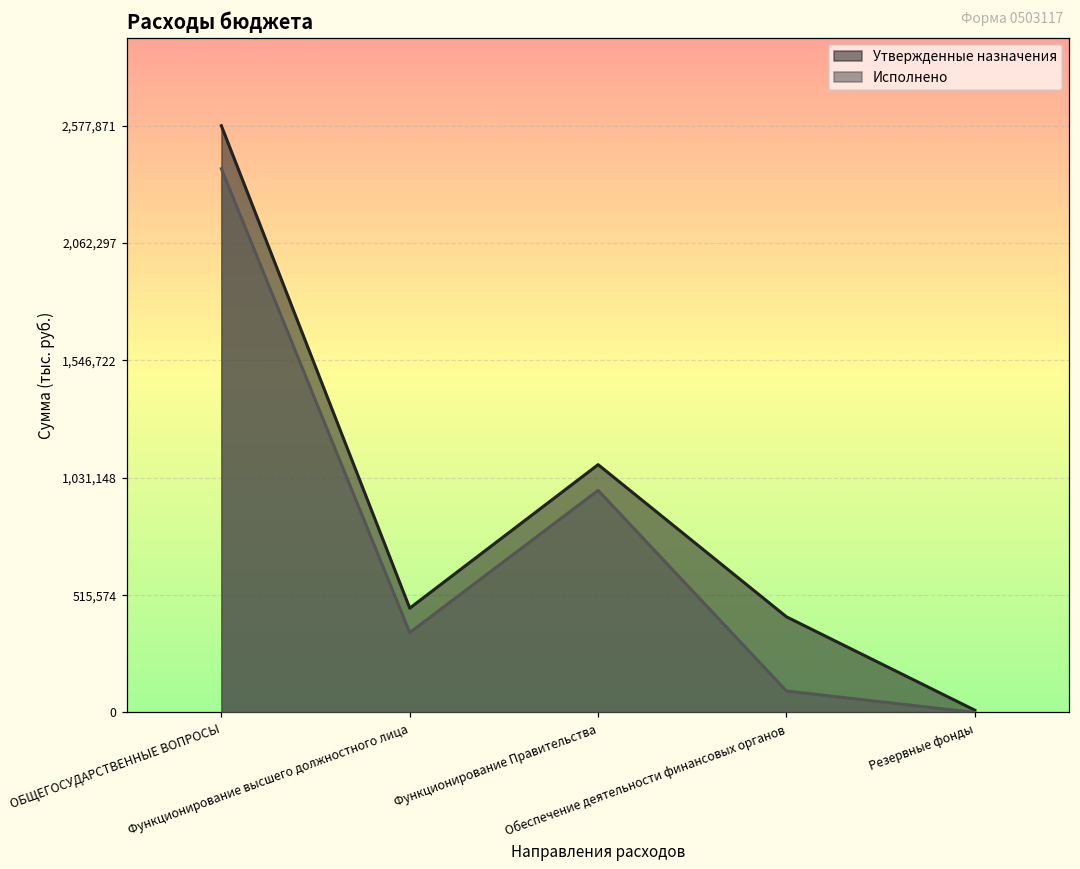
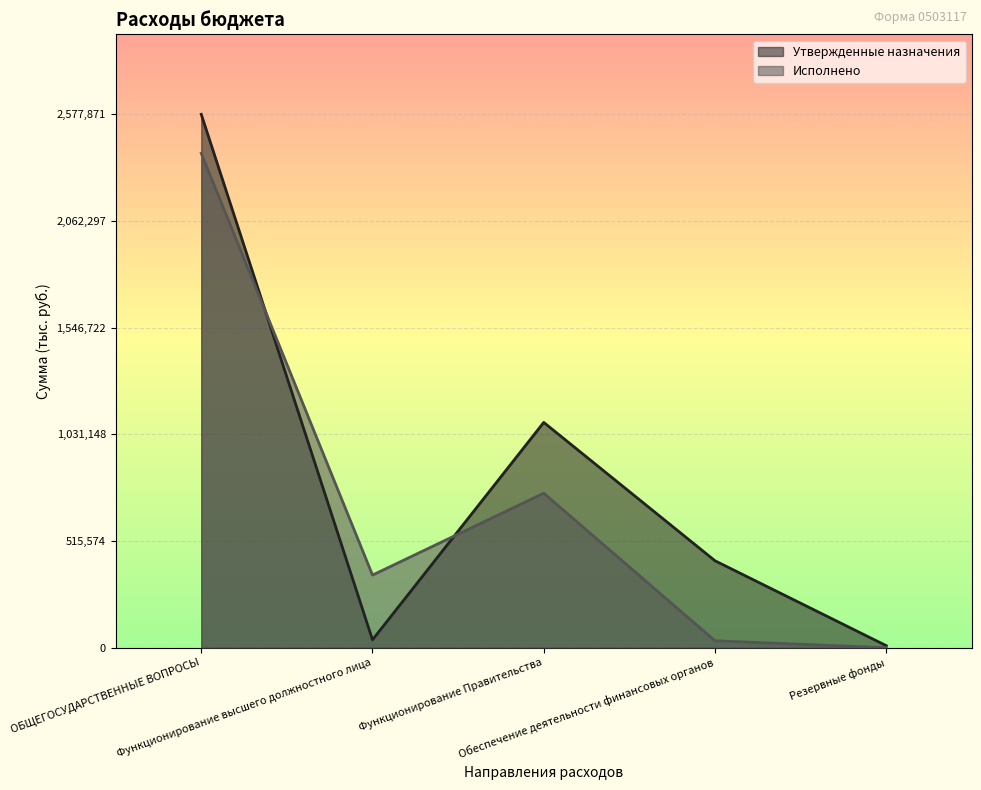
Утвержденные назначения, Функционирование высшего должностного лица: 460,000 -> 40,000
Исполнено, Функционирование Правительства: 980,000 -> 750,000
Исполнено, Обеспечение деятельности финансовых органов: 90,000 -> 30,000
